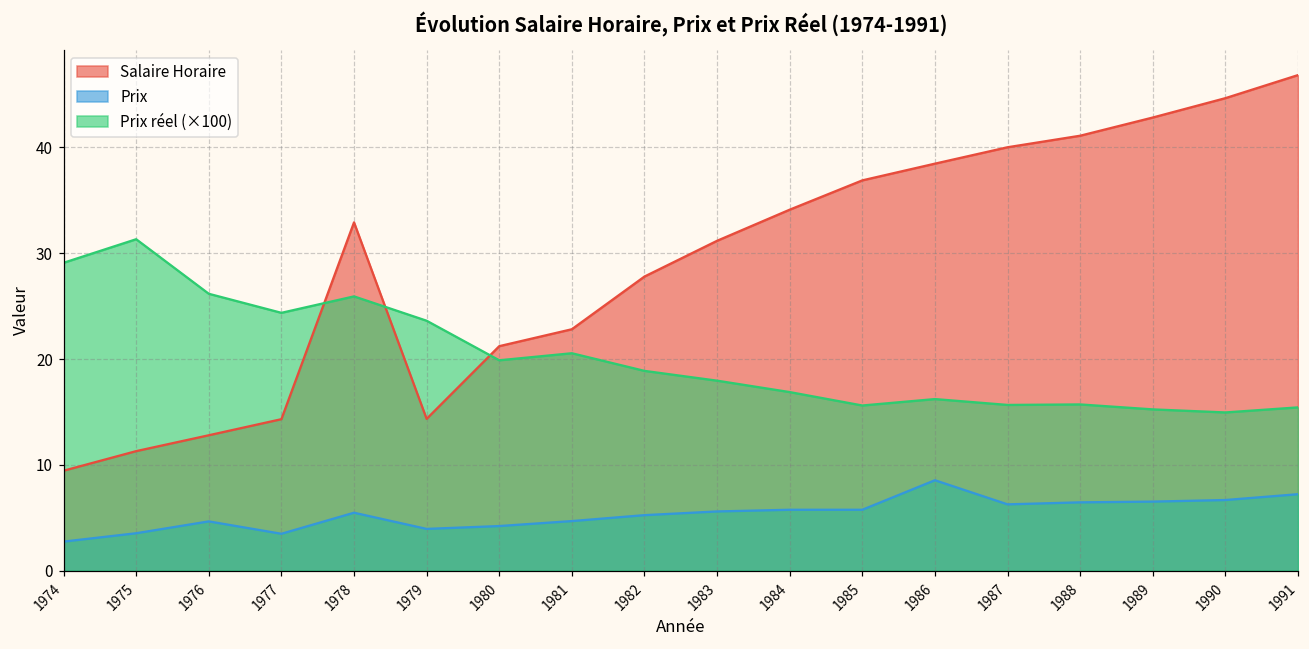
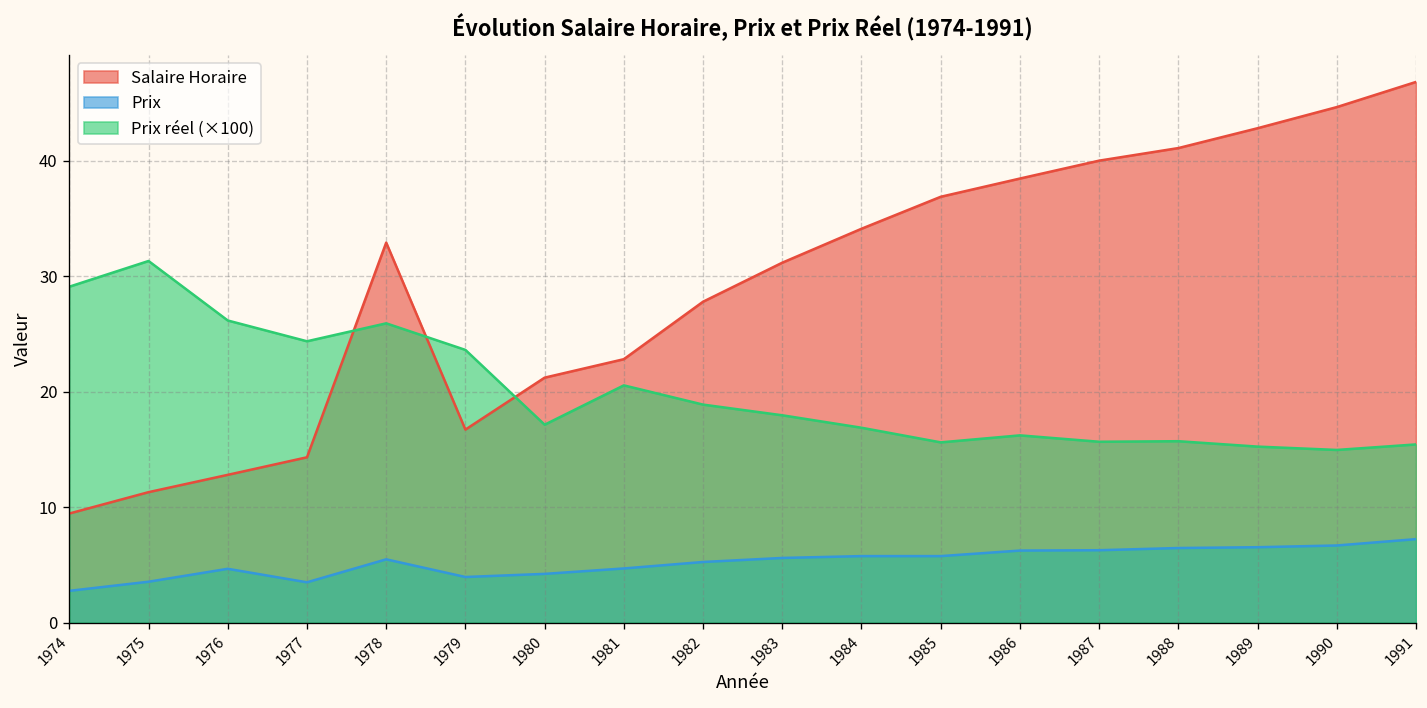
Salaire Horaire, 1979: 14 -> 17
Prix réel (×100), 1980: 20 -> 17
Prix, 1986: 9 -> 6
